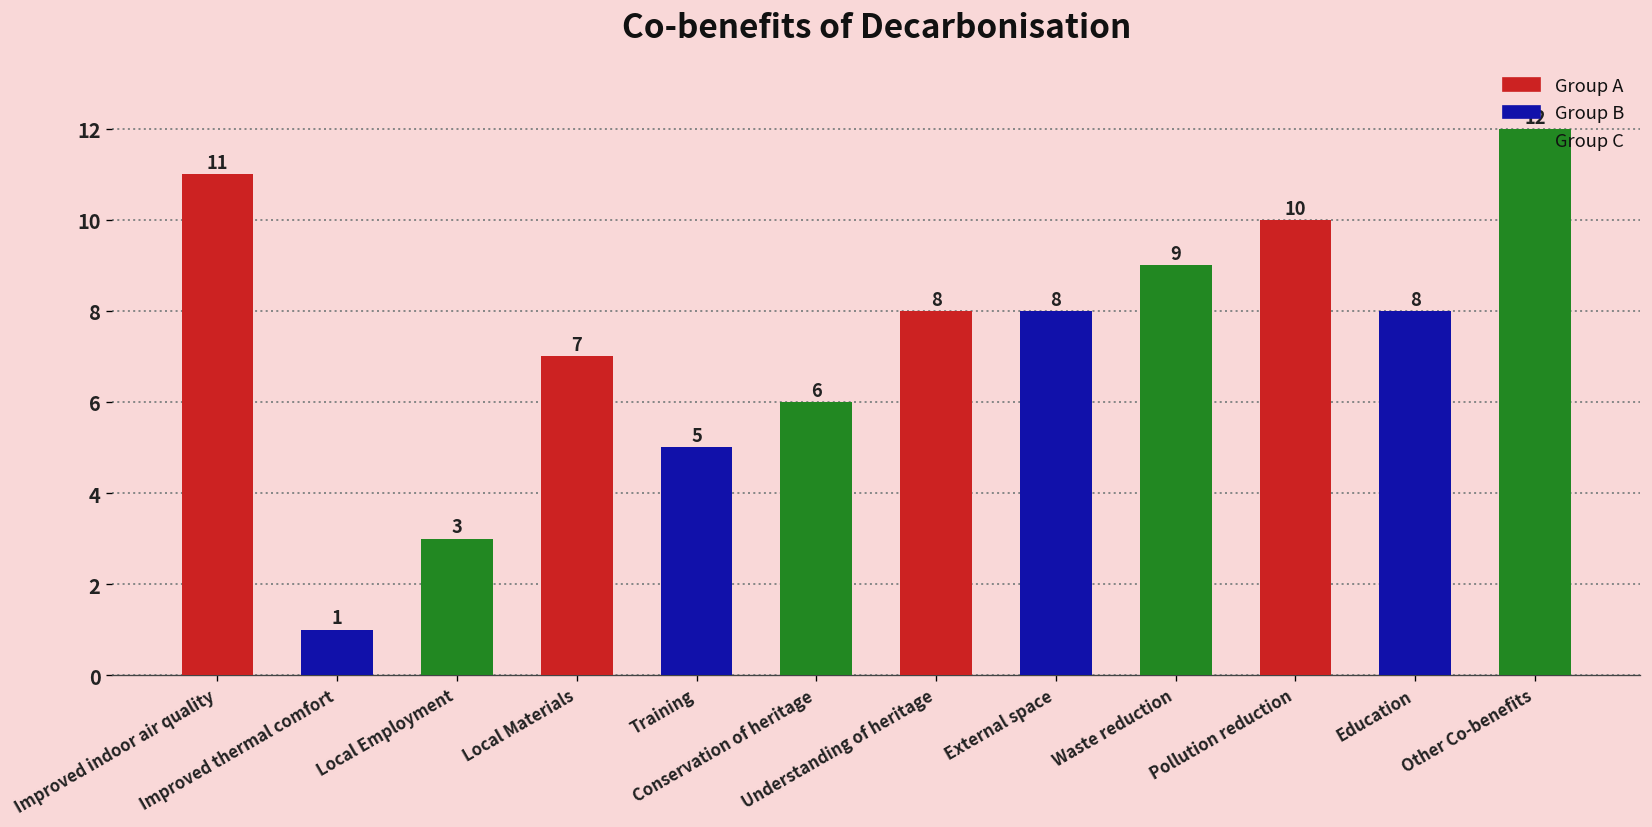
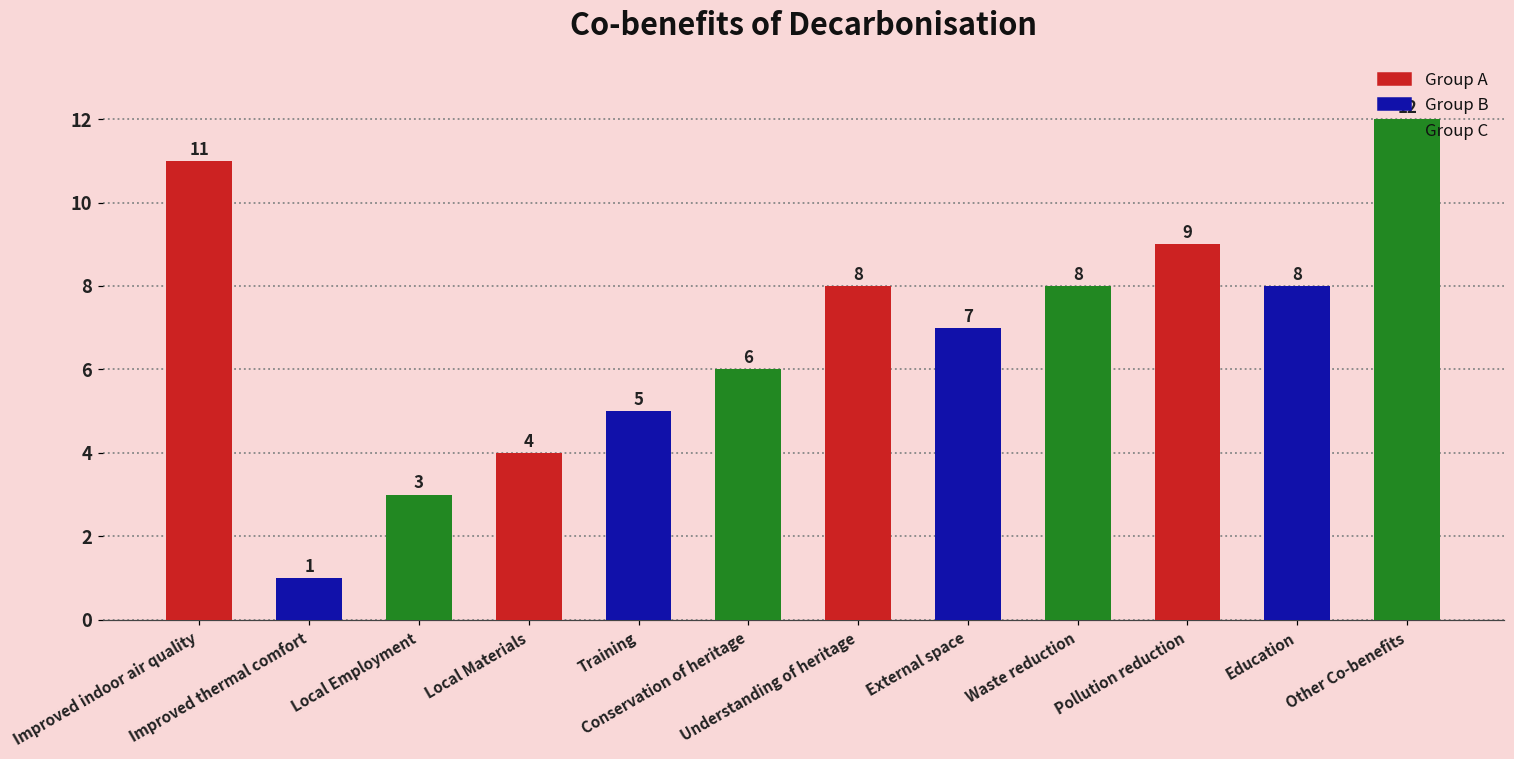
Local Materials: 7 -> 4
External space: 8 -> 7
Waste reduction: 9 -> 8
Pollution reduction: 10 -> 9
